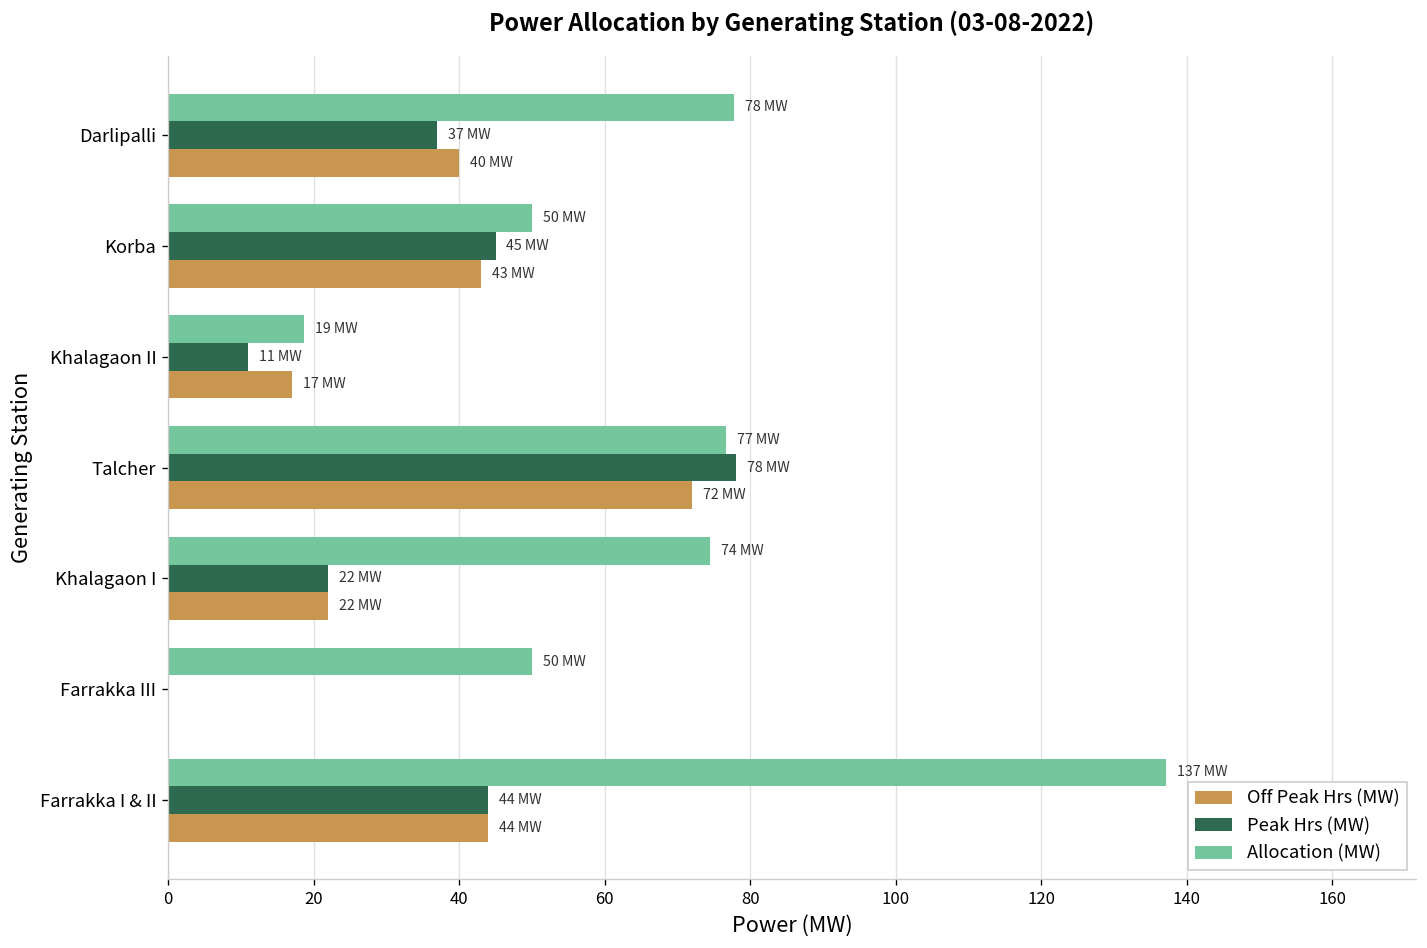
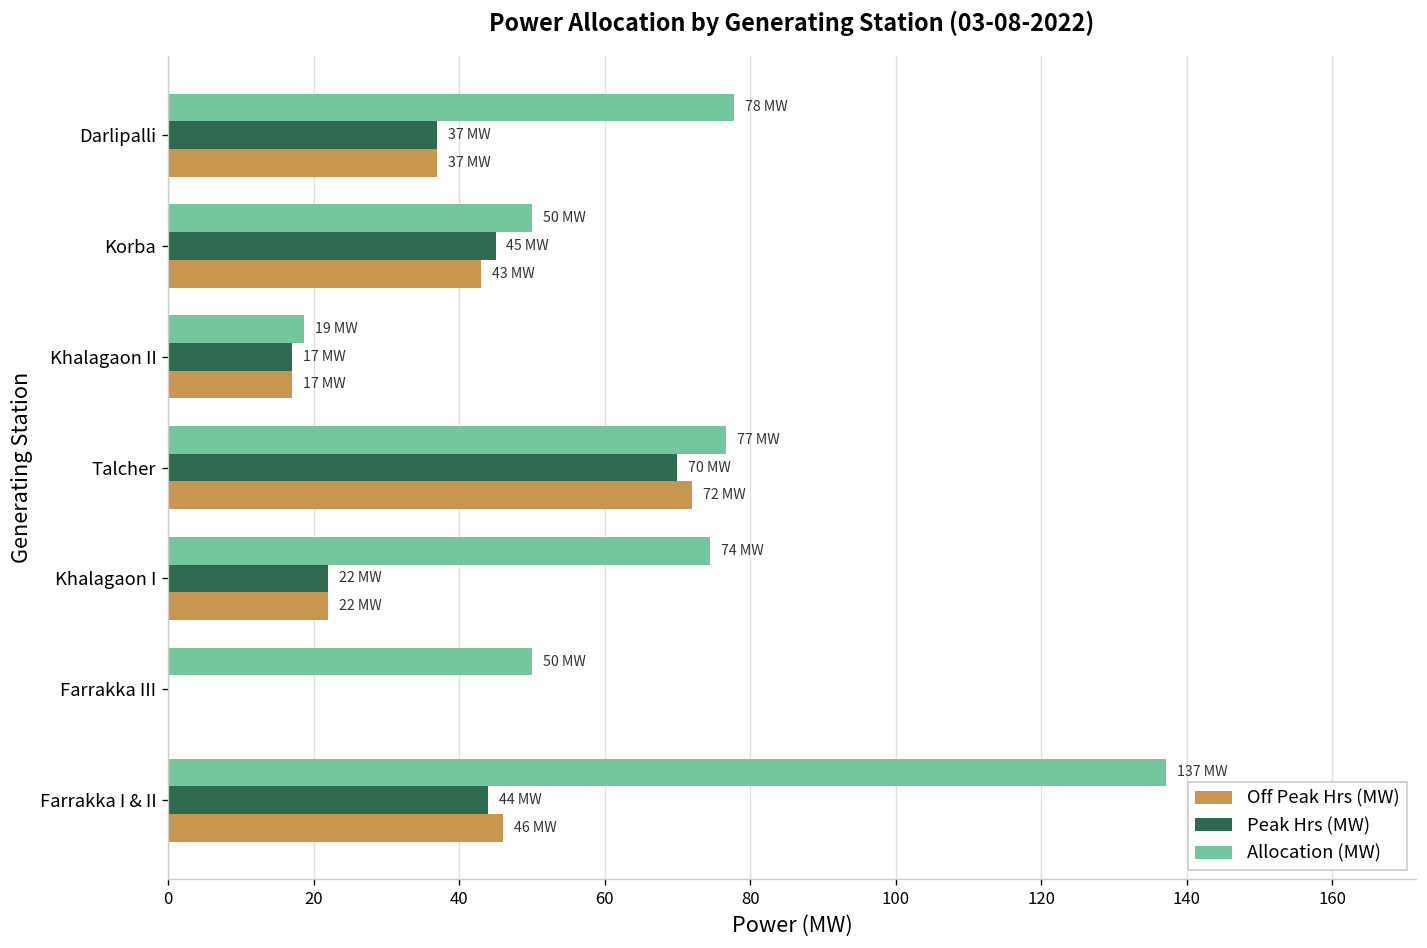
Off Peak Hrs (MW), Darlipalli: 40 -> 37
Peak Hrs (MW), Khalagaon II: 11 -> 17
Peak Hrs (MW), Talcher: 78 -> 70
Off Peak Hrs (MW), Farrakka I & II: 44 -> 46
